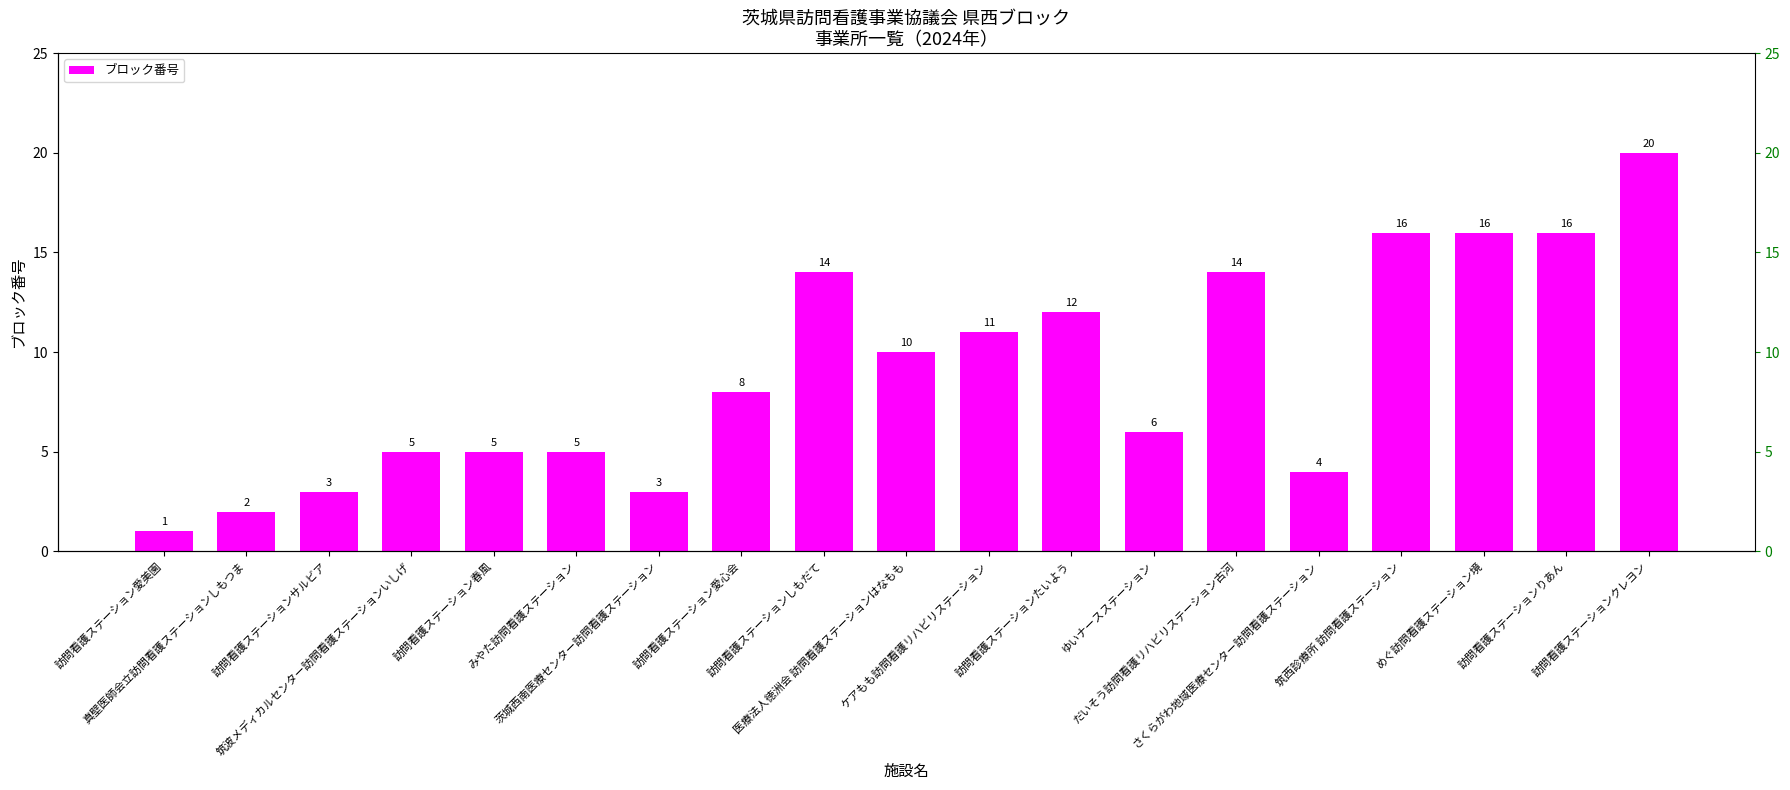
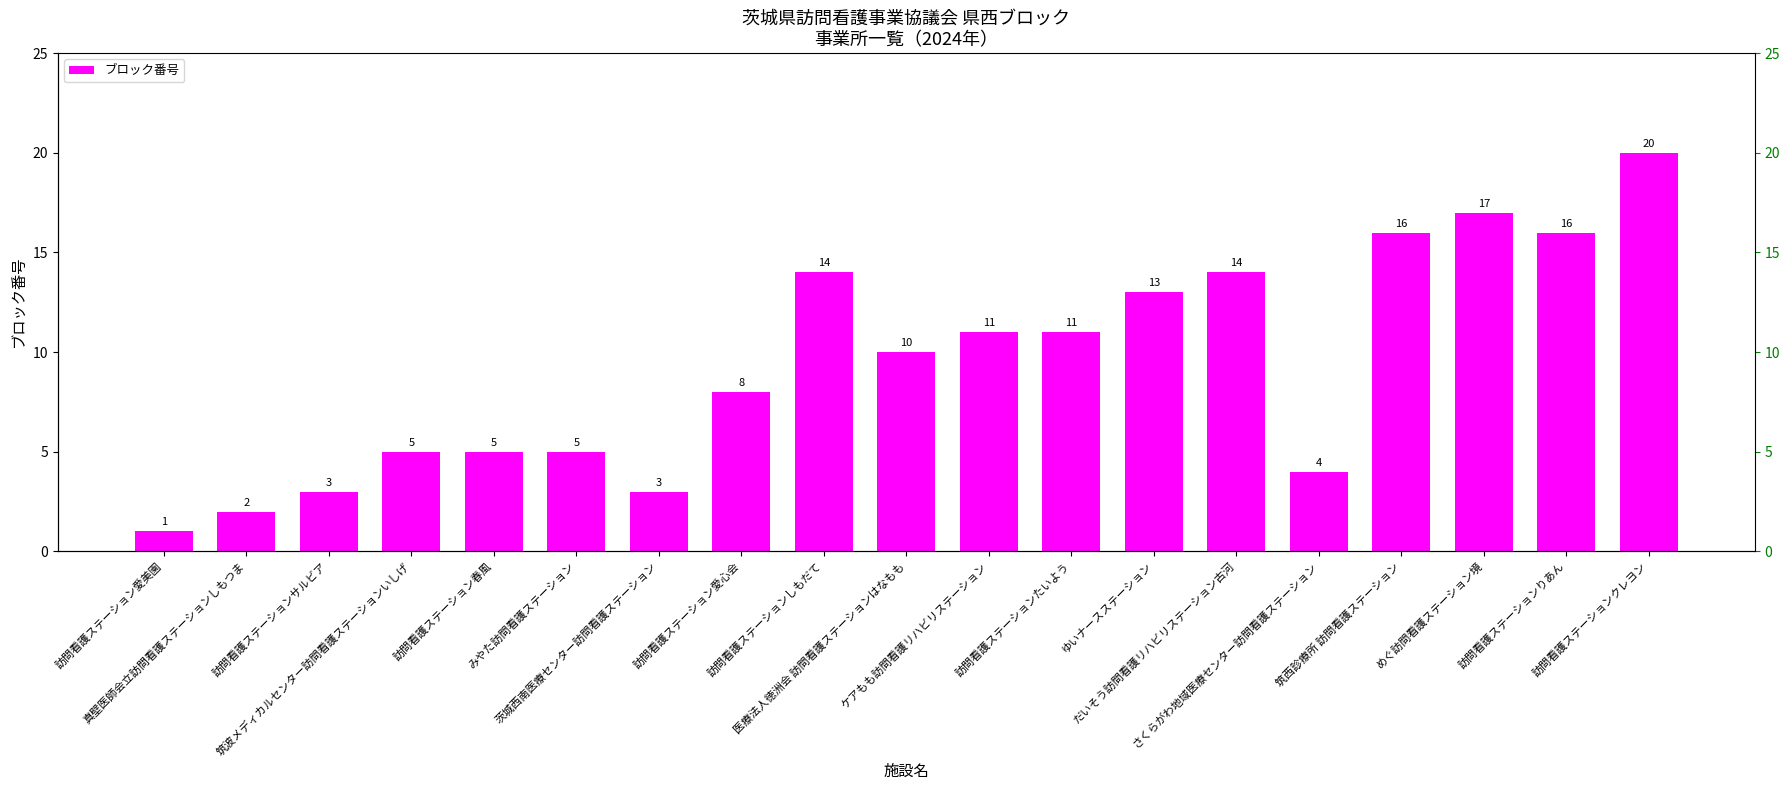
訪問看護ステーションたいよう: 12 -> 11
ゆいナースステーション: 6 -> 13
めぐ訪問看護ステーション境: 16 -> 17
